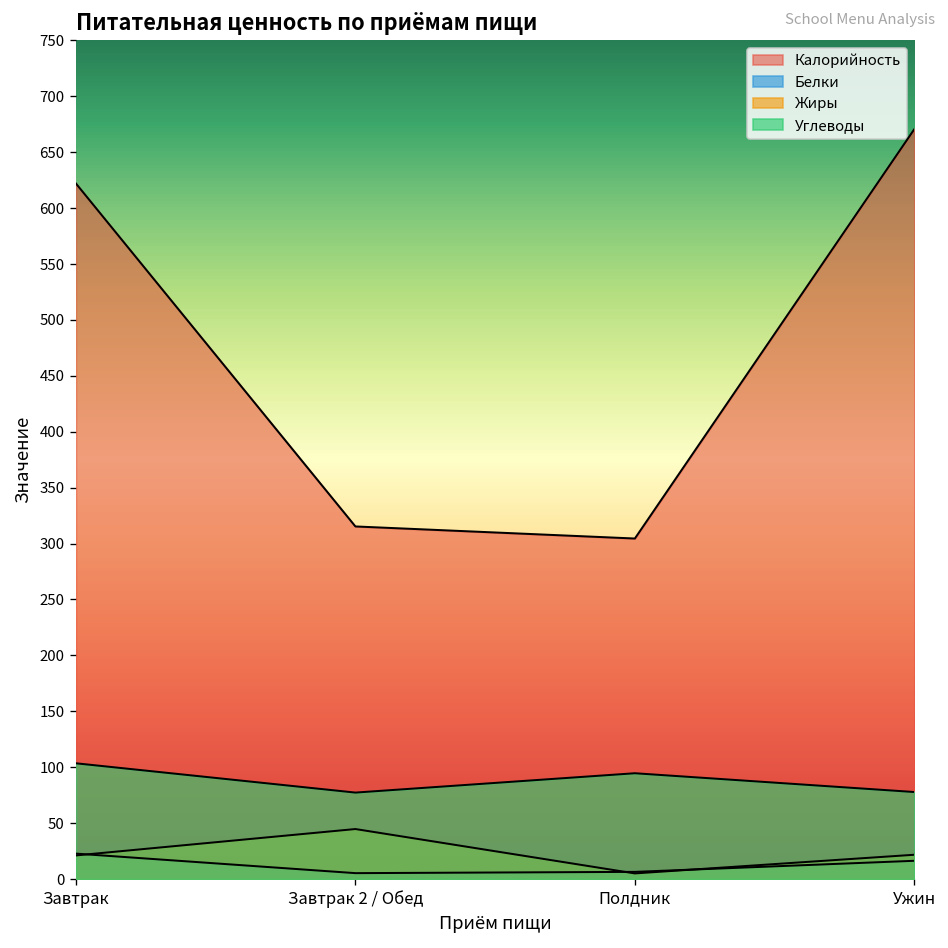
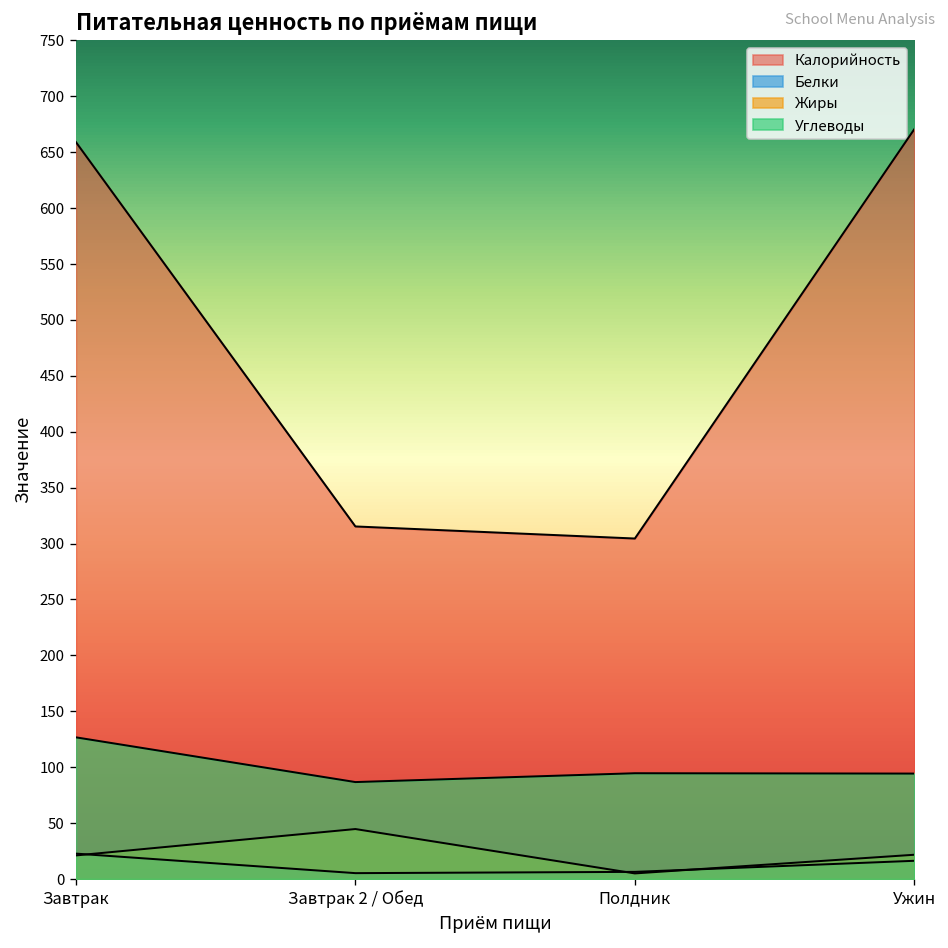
Калорийность, Завтрак: 620 -> 660
Углеводы, Завтрак: 100 -> 130
Углеводы, Завтрак 2 / Обед: 80 -> 90
Углеводы, Ужин: 80 -> 90
